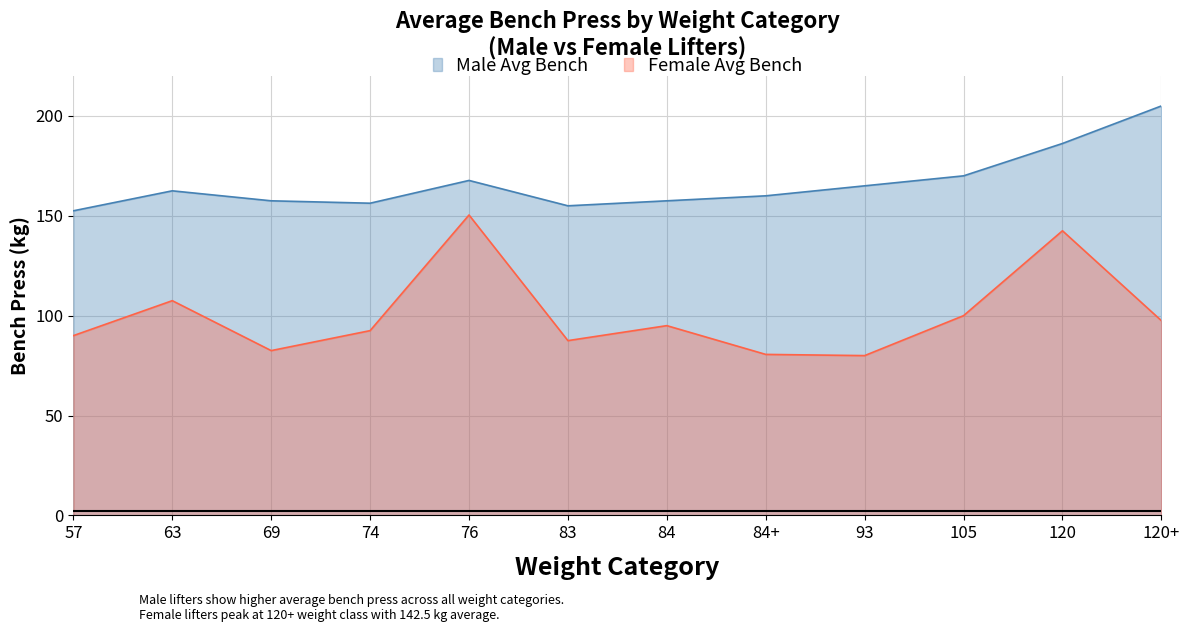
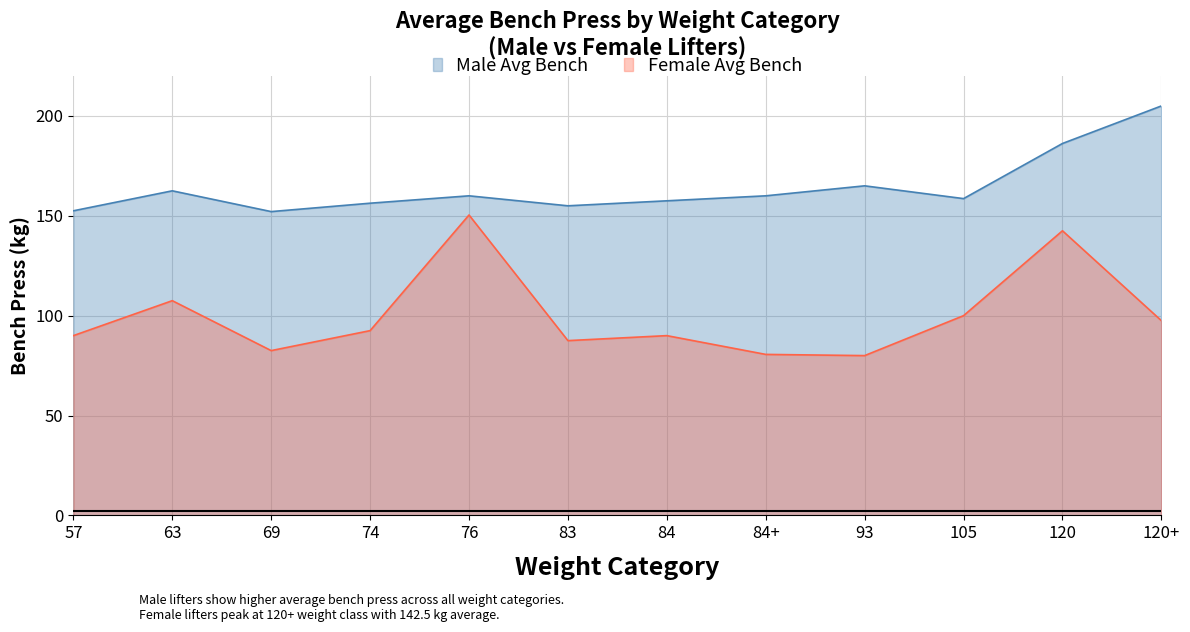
Male Avg Bench, 69: 158 -> 152
Male Avg Bench, 76: 168 -> 160
Female Avg Bench, 84: 95 -> 90
Male Avg Bench, 105: 170 -> 159
